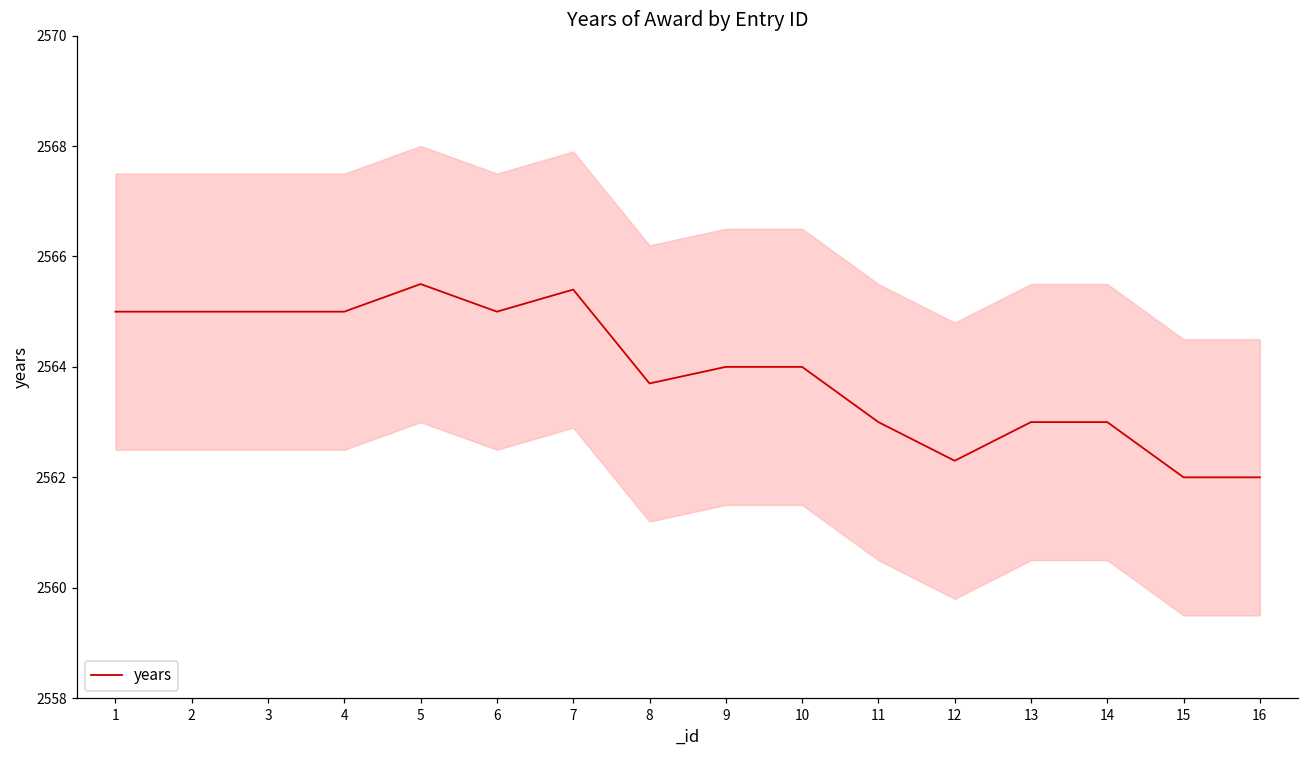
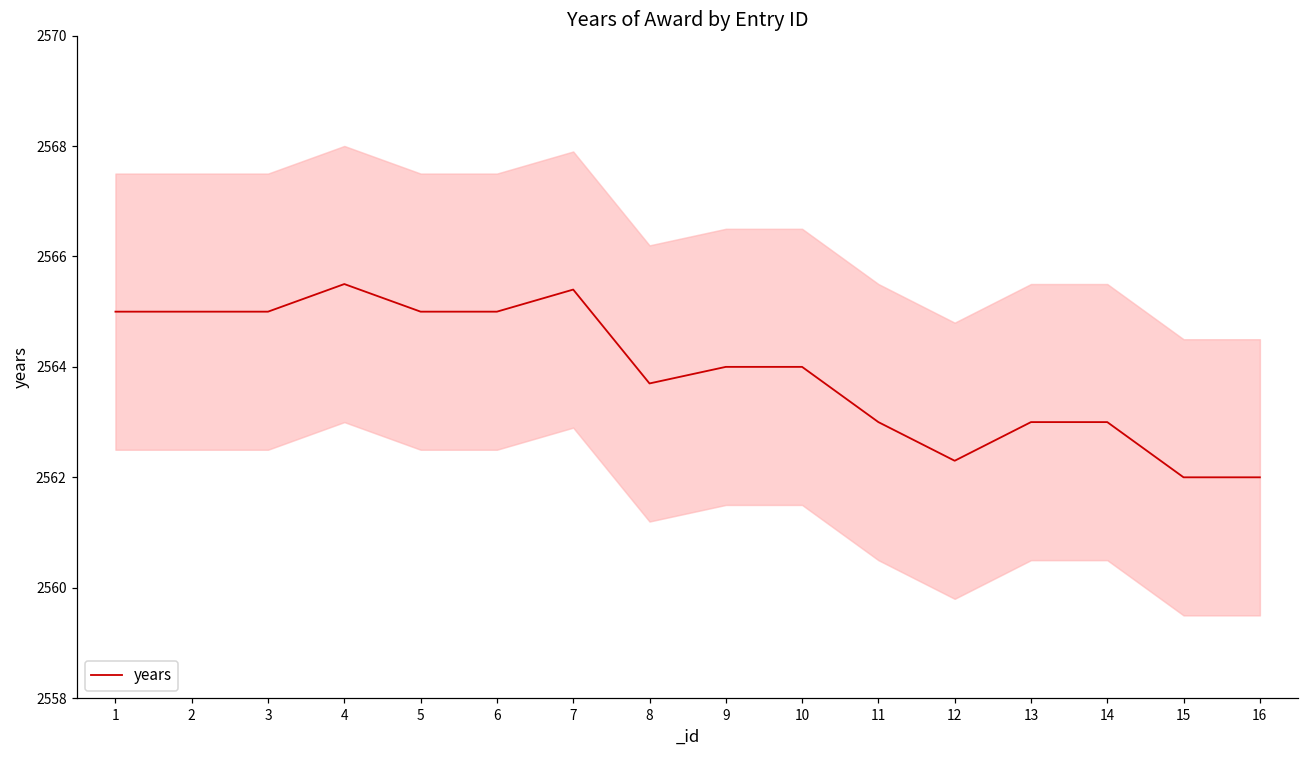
years, 4: 2565.0 -> 2565.5
years, 5: 2565.5 -> 2565.0
